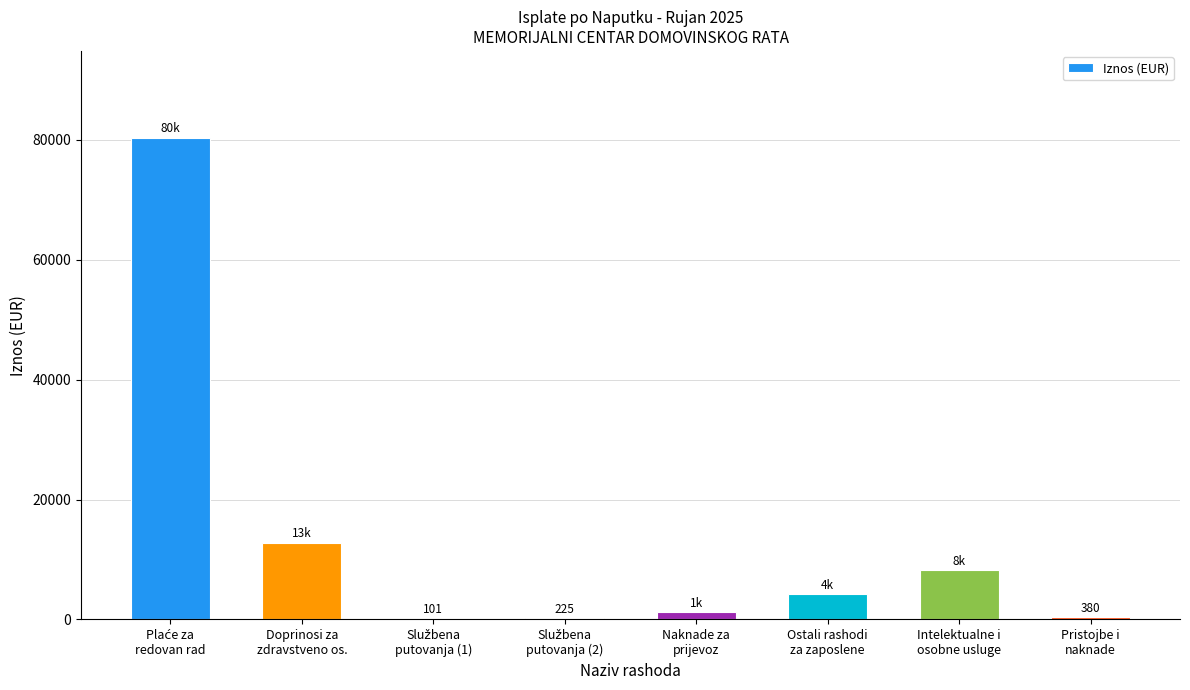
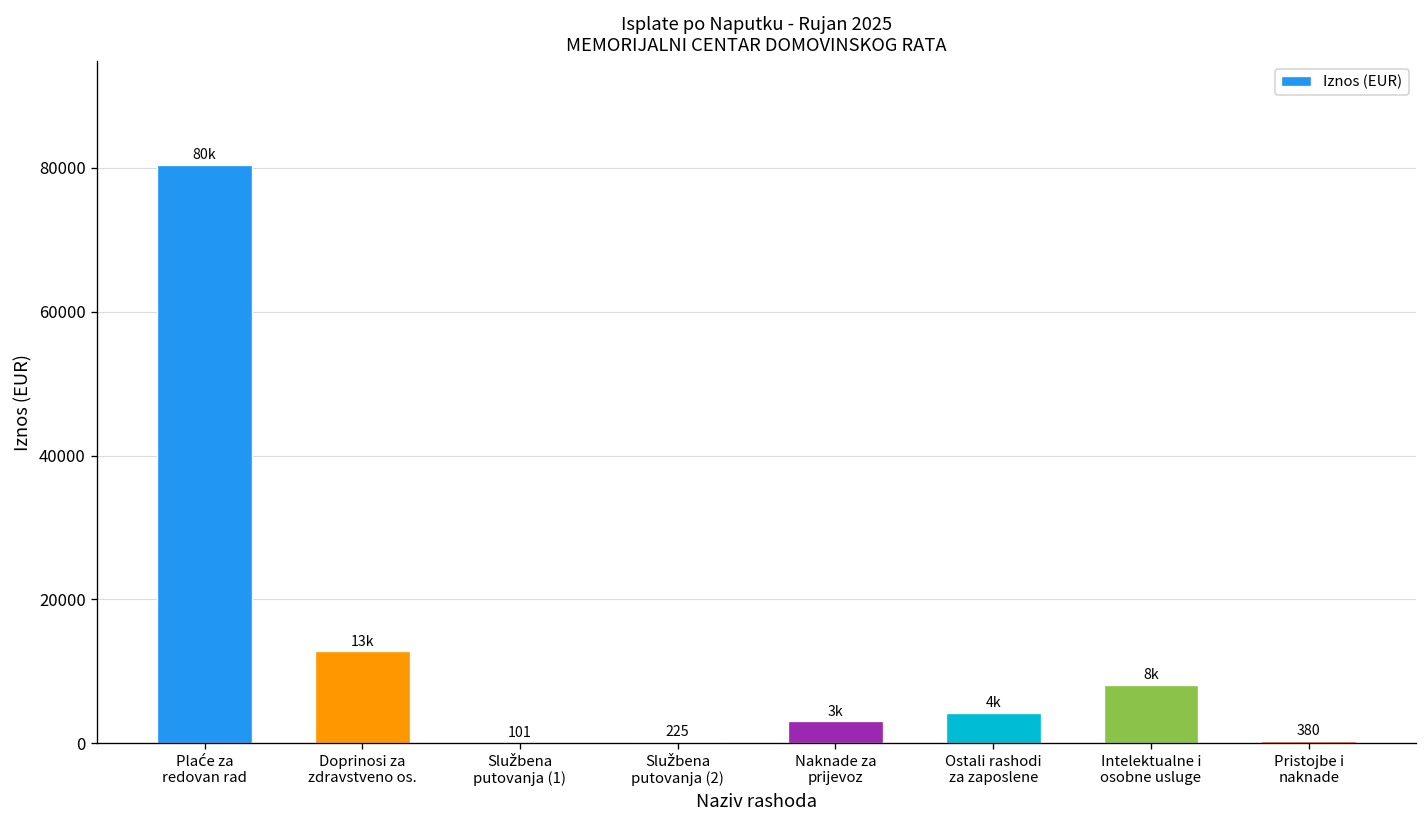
Naknade za prijevoz: 1k -> 3k
